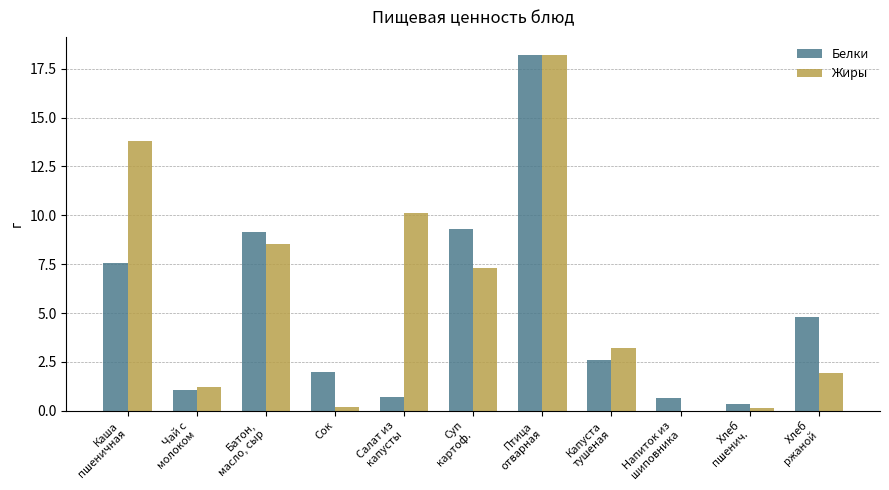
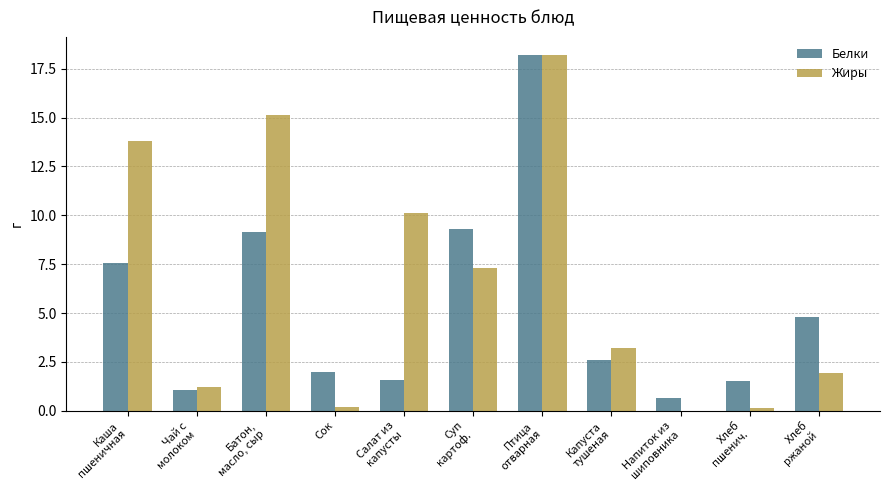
Жиры, Батон, масло, сыр: 8.6 -> 15.1
Белки, Салат из капусты: 0.7 -> 1.6
Белки, Хлеб пшенич.: 0.4 -> 1.5
